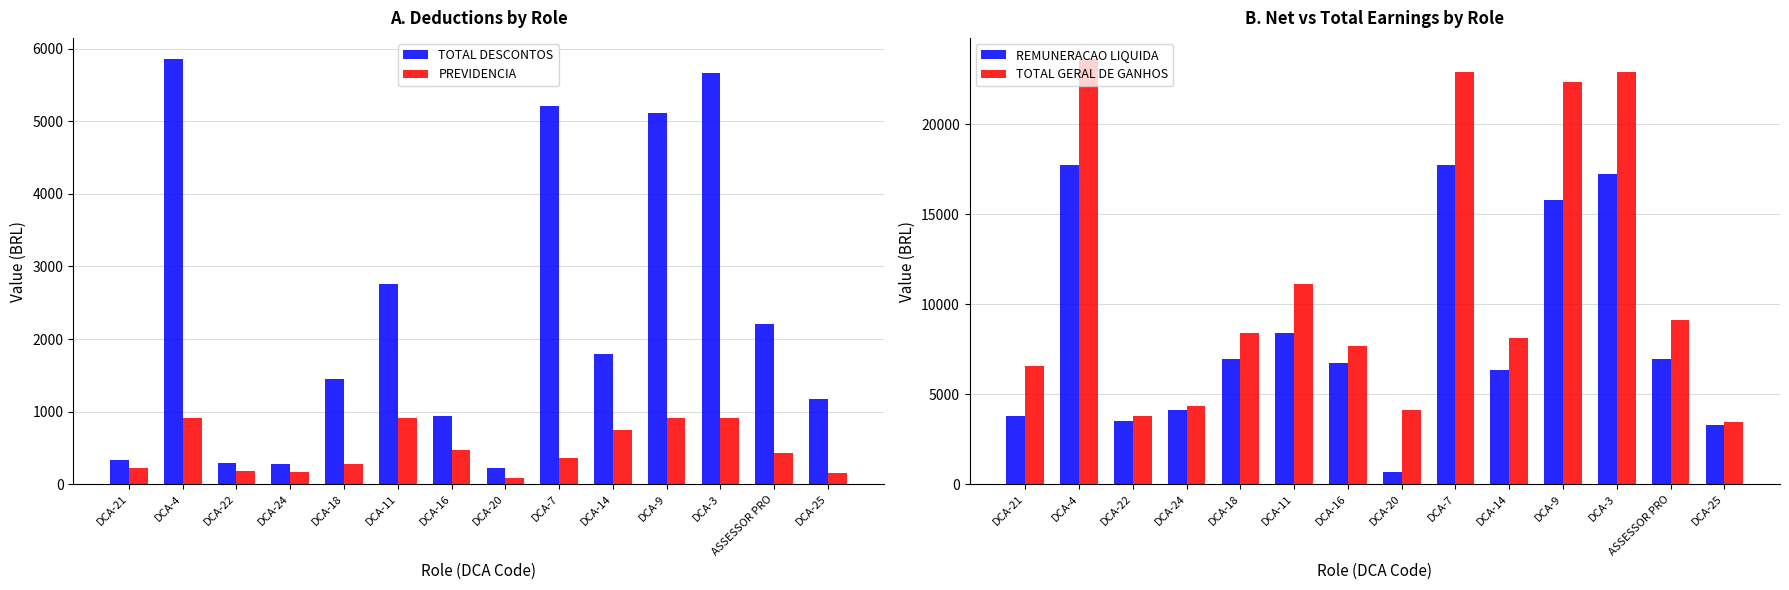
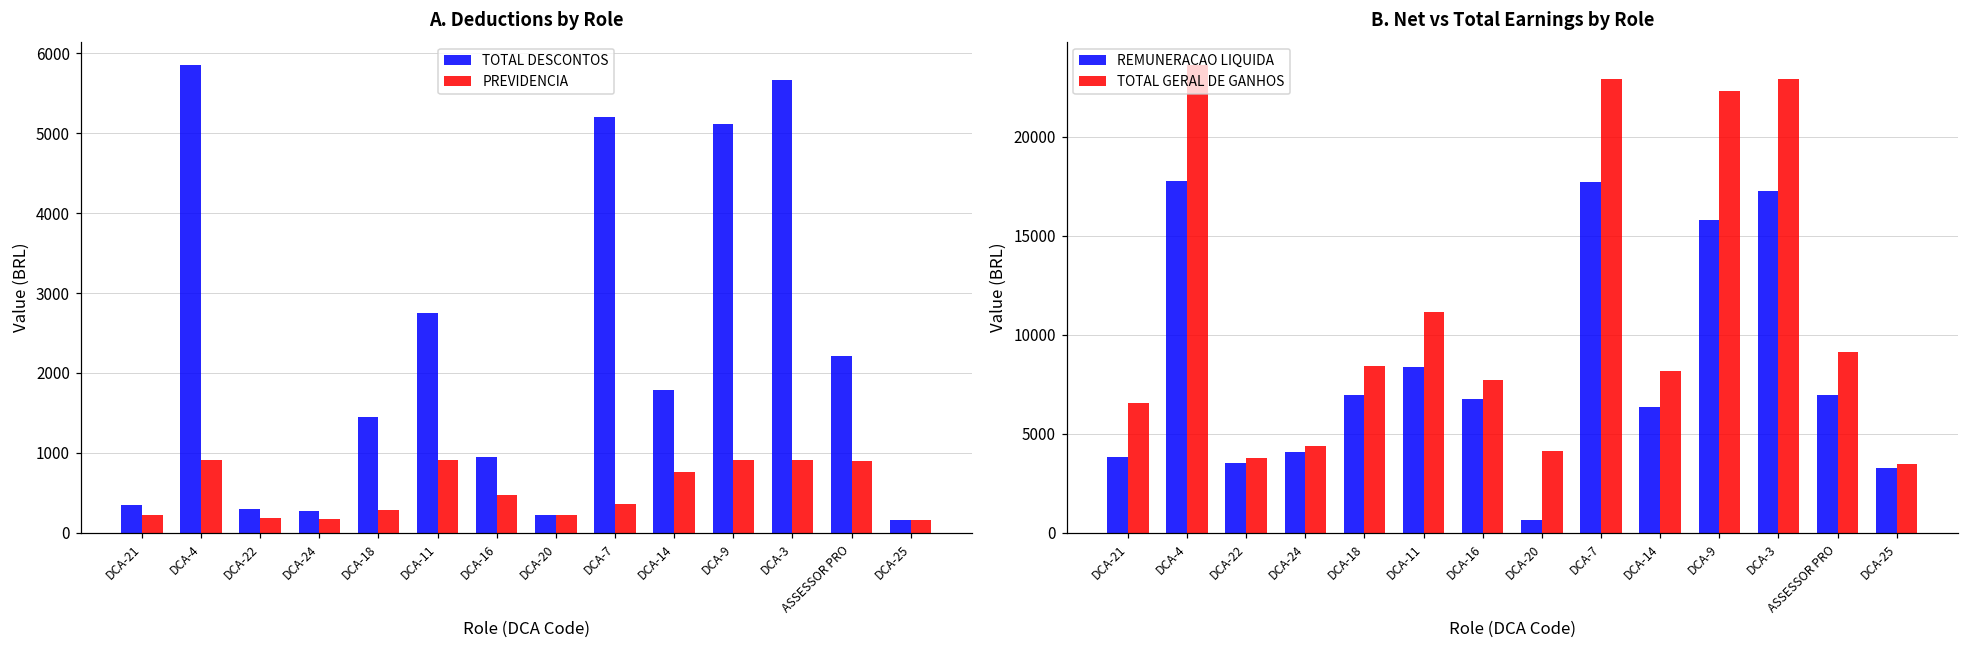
A. Deductions by Role, PREVIDENCIA, DCA-20: 100 -> 200
A. Deductions by Role, PREVIDENCIA, ASSESSOR PRO: 400 -> 900
A. Deductions by Role, TOTAL DESCONTOS, DCA-25: 1200 -> 200
